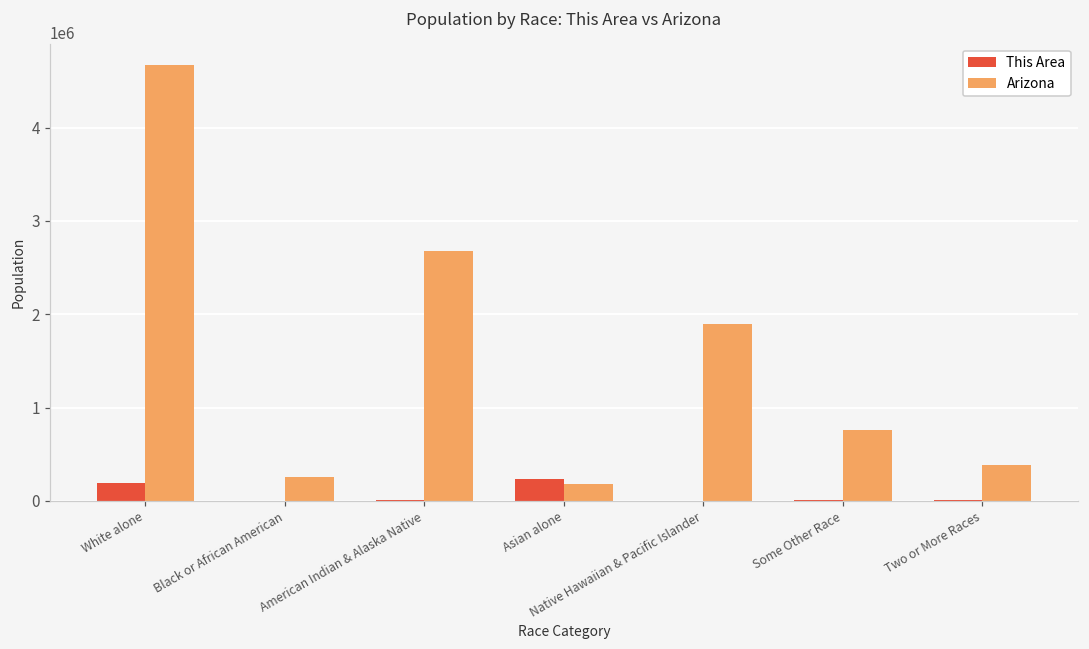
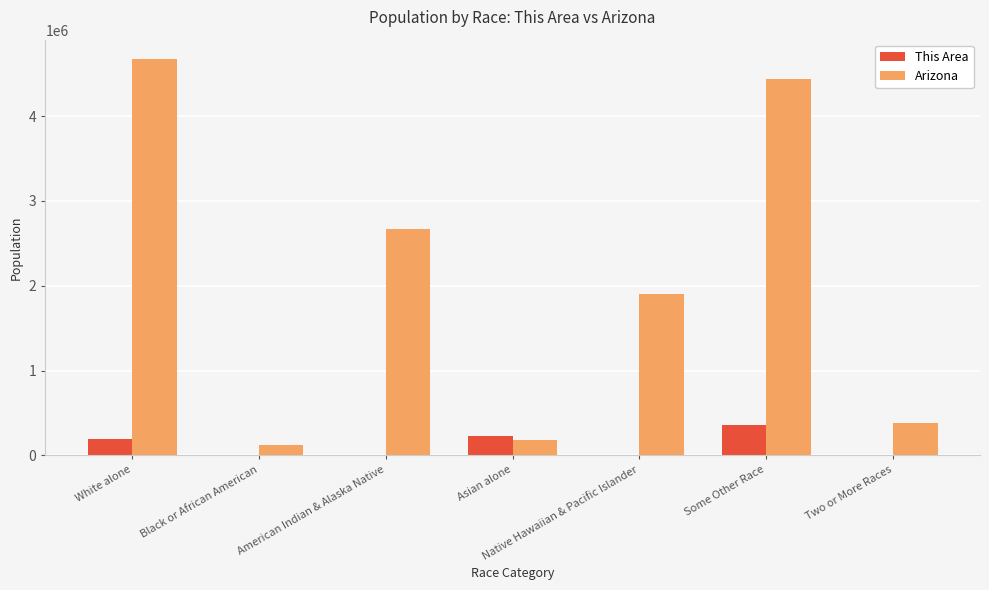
Arizona, Black or African American: 300000 -> 100000
This Area, Some Other Race: 0 -> 400000
Arizona, Some Other Race: 800000 -> 4400000
